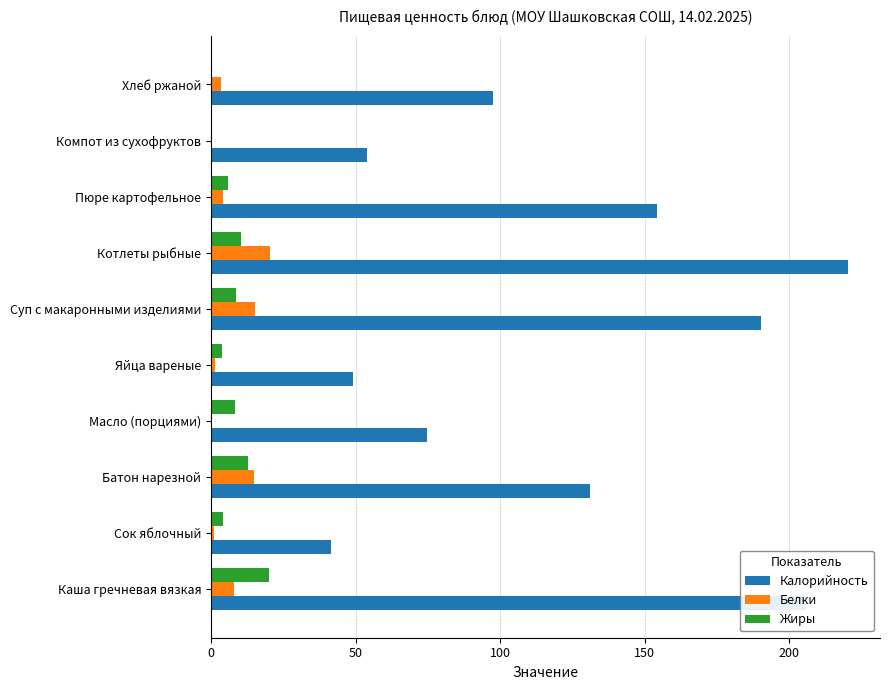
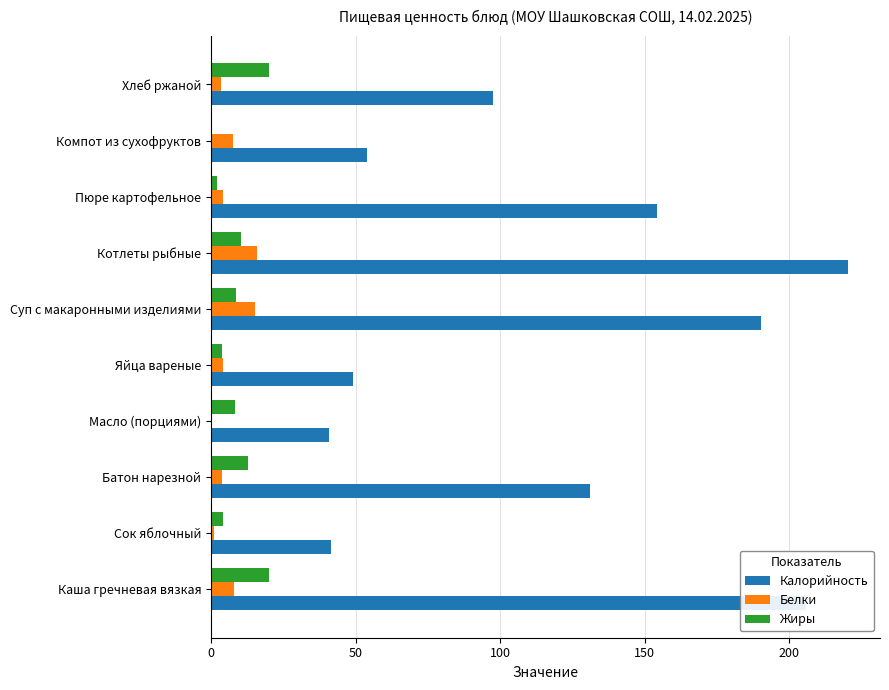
Жиры, Хлеб ржаной: 0 -> 20
Белки, Компот из сухофруктов: 0 -> 8
Жиры, Пюре картофельное: 6 -> 2
Белки, Котлеты рыбные: 20 -> 16
Белки, Яйца вареные: 1 -> 4
Калорийность, Масло (порциями): 75 -> 41
Белки, Батон нарезной: 15 -> 4
